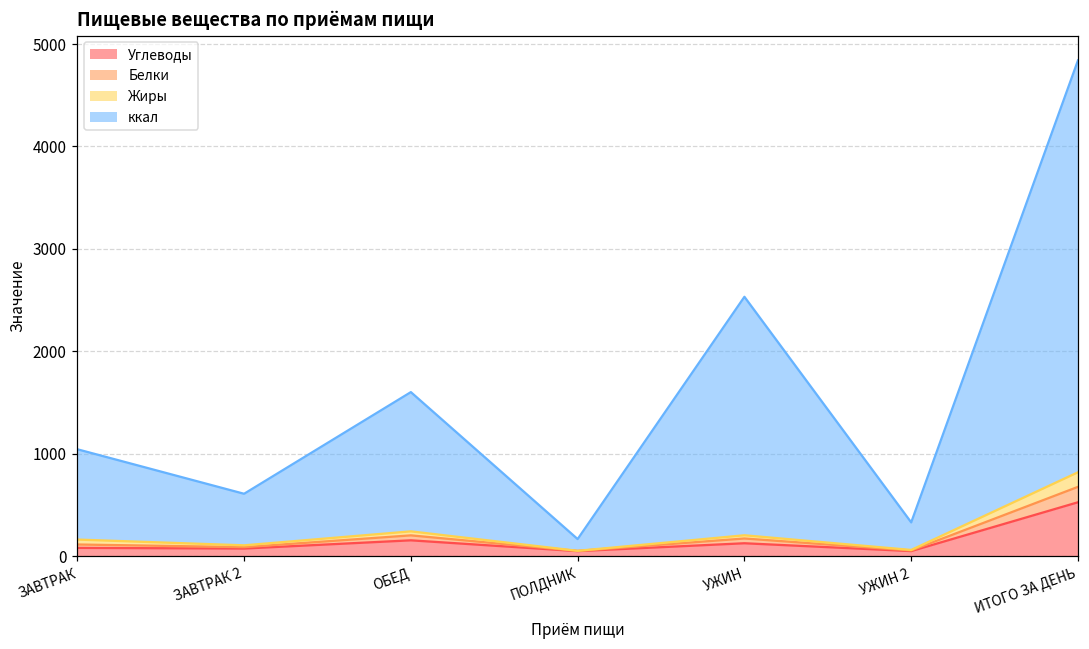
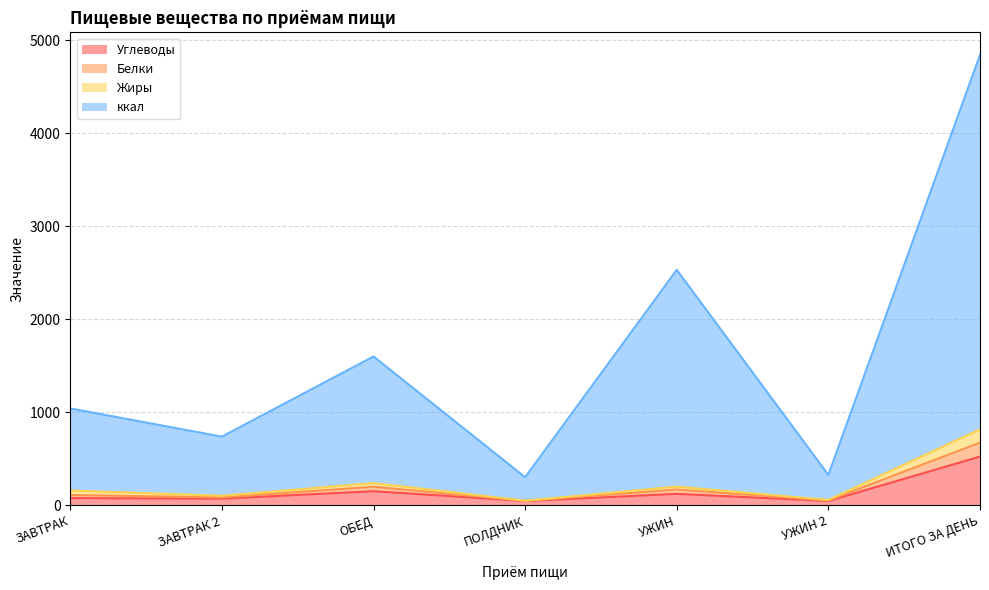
ккал, ЗАВТРАК 2: 500 -> 600
ккал, ПОЛДНИК: 100 -> 300
